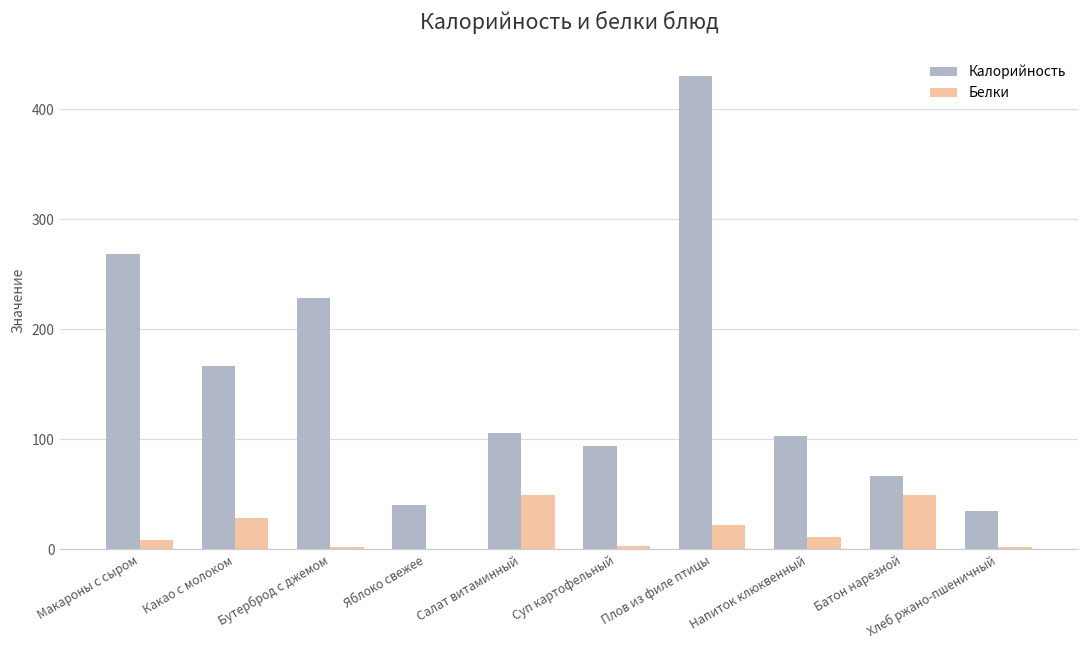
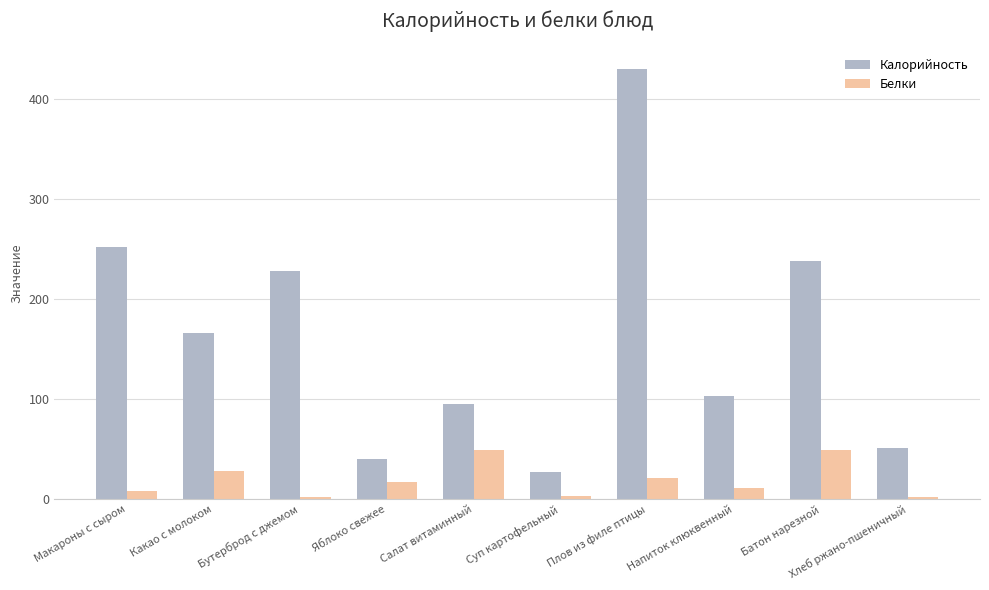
Калорийность, Макароны с сыром: 268 -> 252
Белки, Яблоко свежее: 0 -> 17
Калорийность, Салат витаминный: 106 -> 95
Калорийность, Суп картофельный: 94 -> 27
Калорийность, Батон нарезной: 66 -> 238
Калорийность, Хлеб ржано-пшеничный: 35 -> 51
